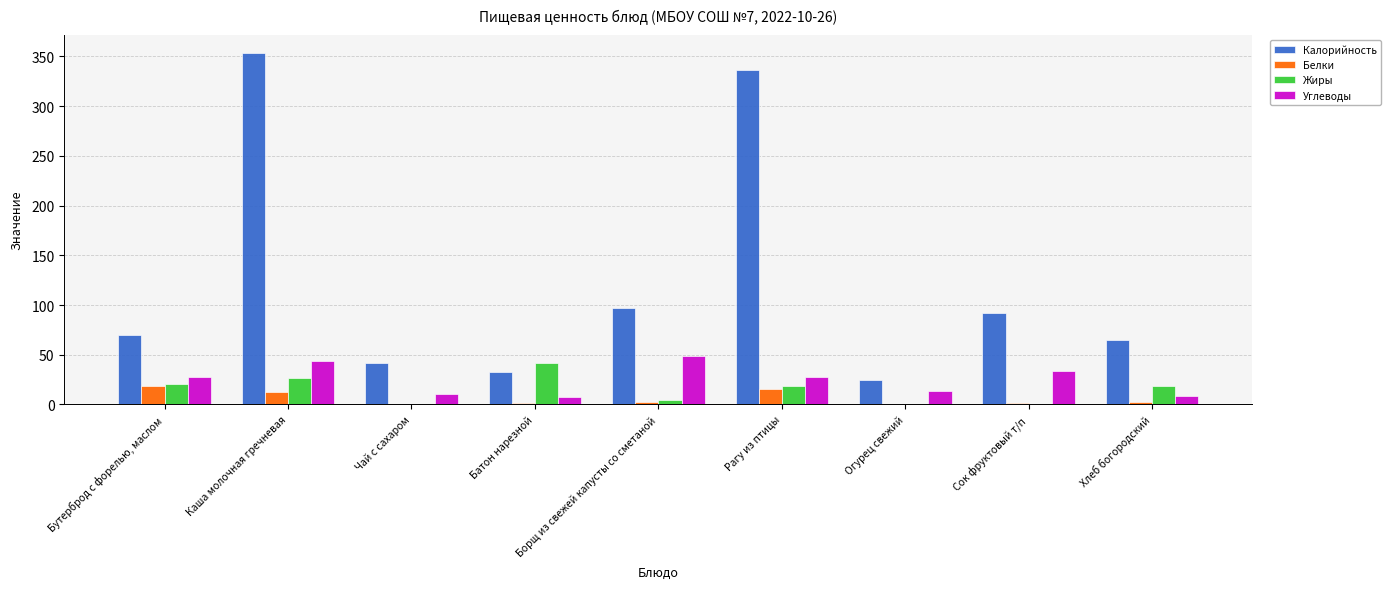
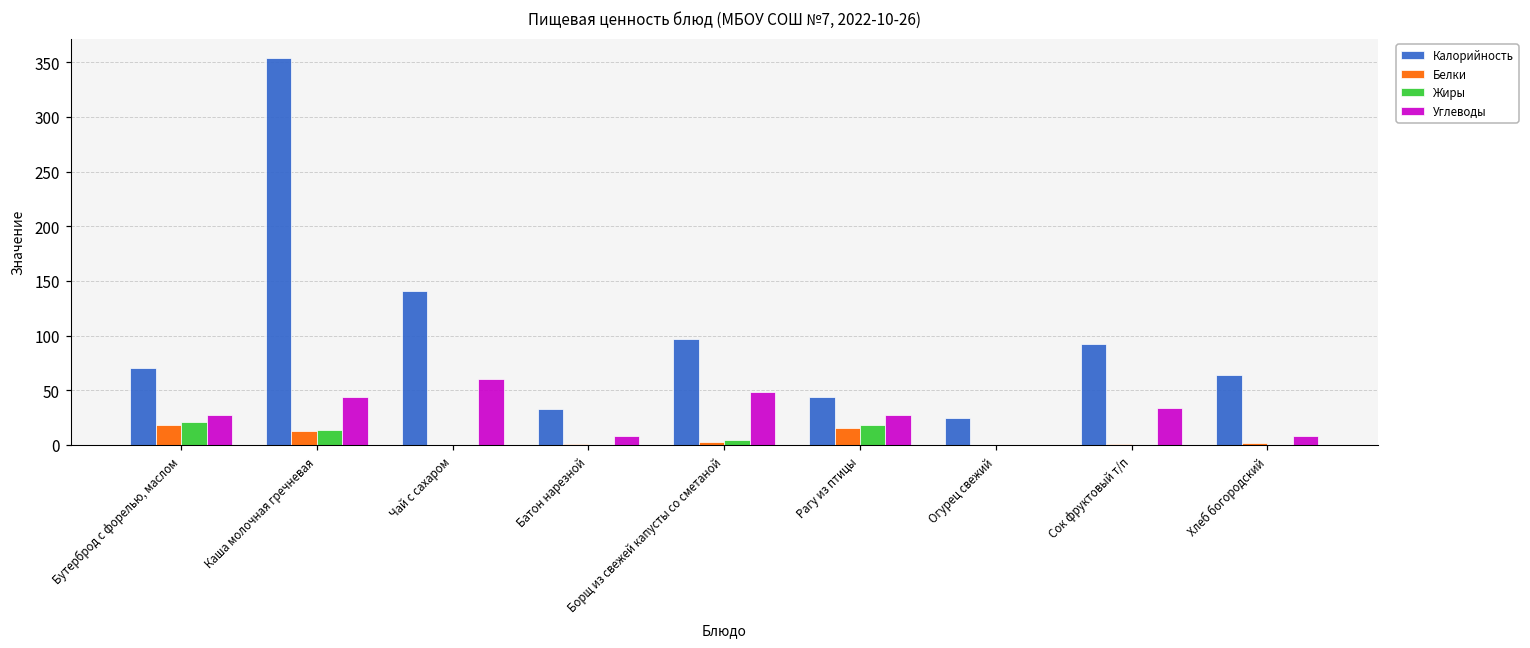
Жиры, Каша молочная гречневая: 30 -> 10
Калорийность, Чай с сахаром: 40 -> 140
Углеводы, Чай с сахаром: 10 -> 60
Жиры, Батон нарезной: 40 -> 0
Калорийность, Рагу из птицы: 340 -> 40
Углеводы, Огурец свежий: 10 -> 0
Жиры, Хлеб богородский: 20 -> 0
